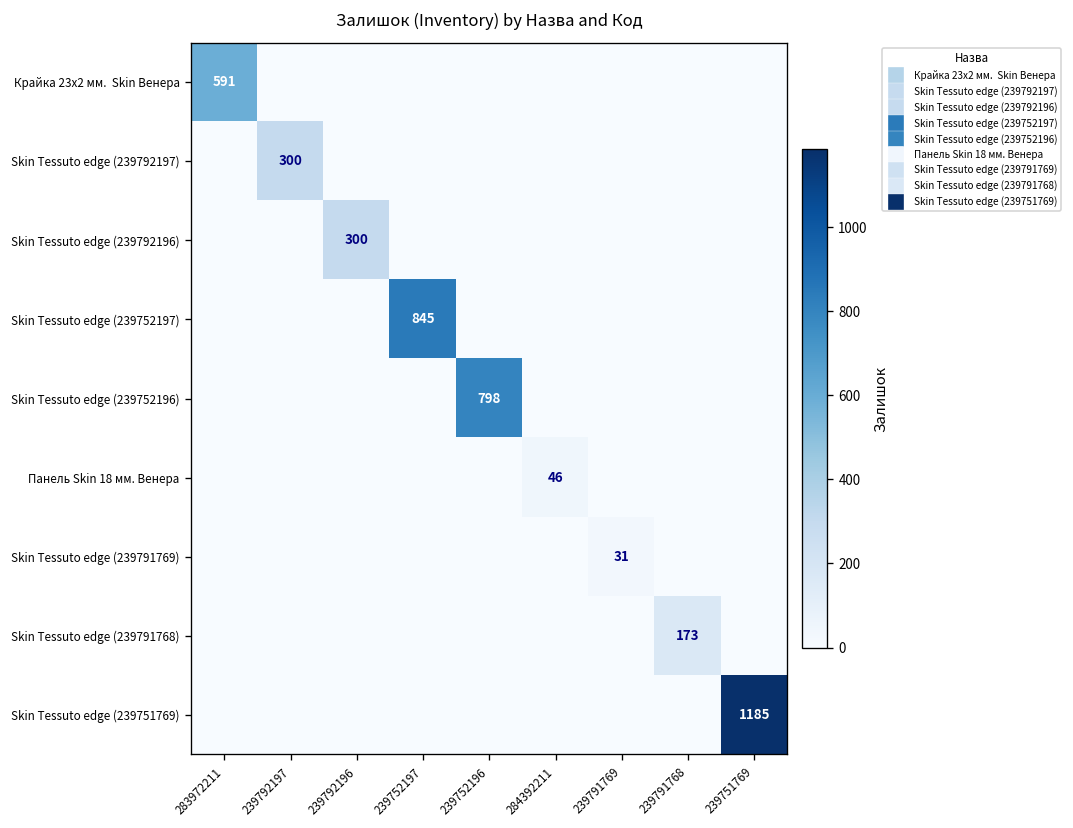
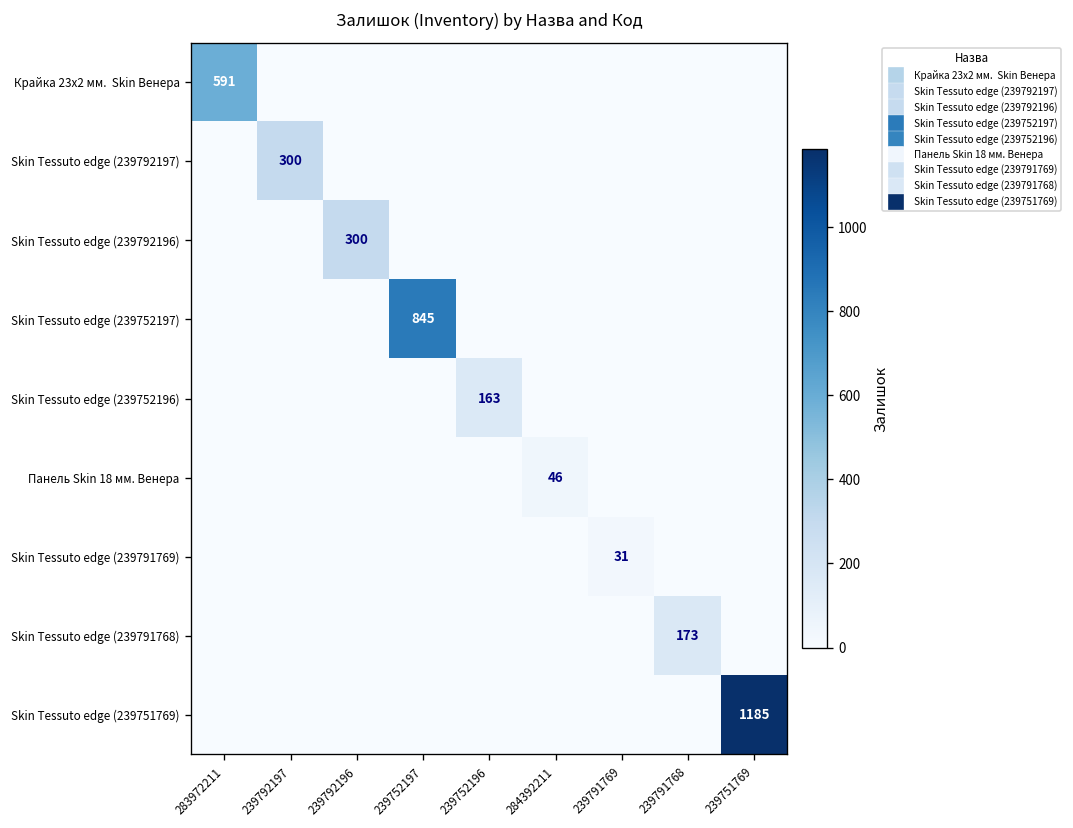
Skin Tessuto edge (239752196), 239752196: 798 -> 163
